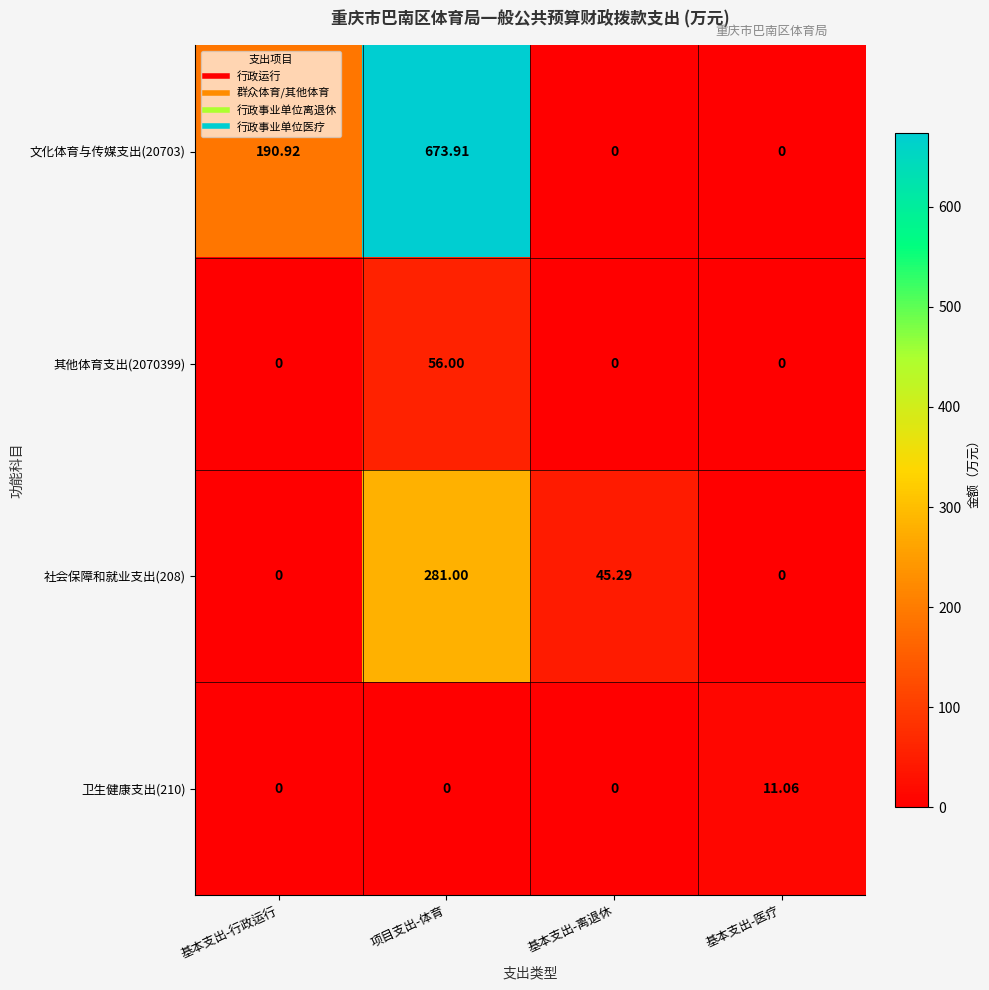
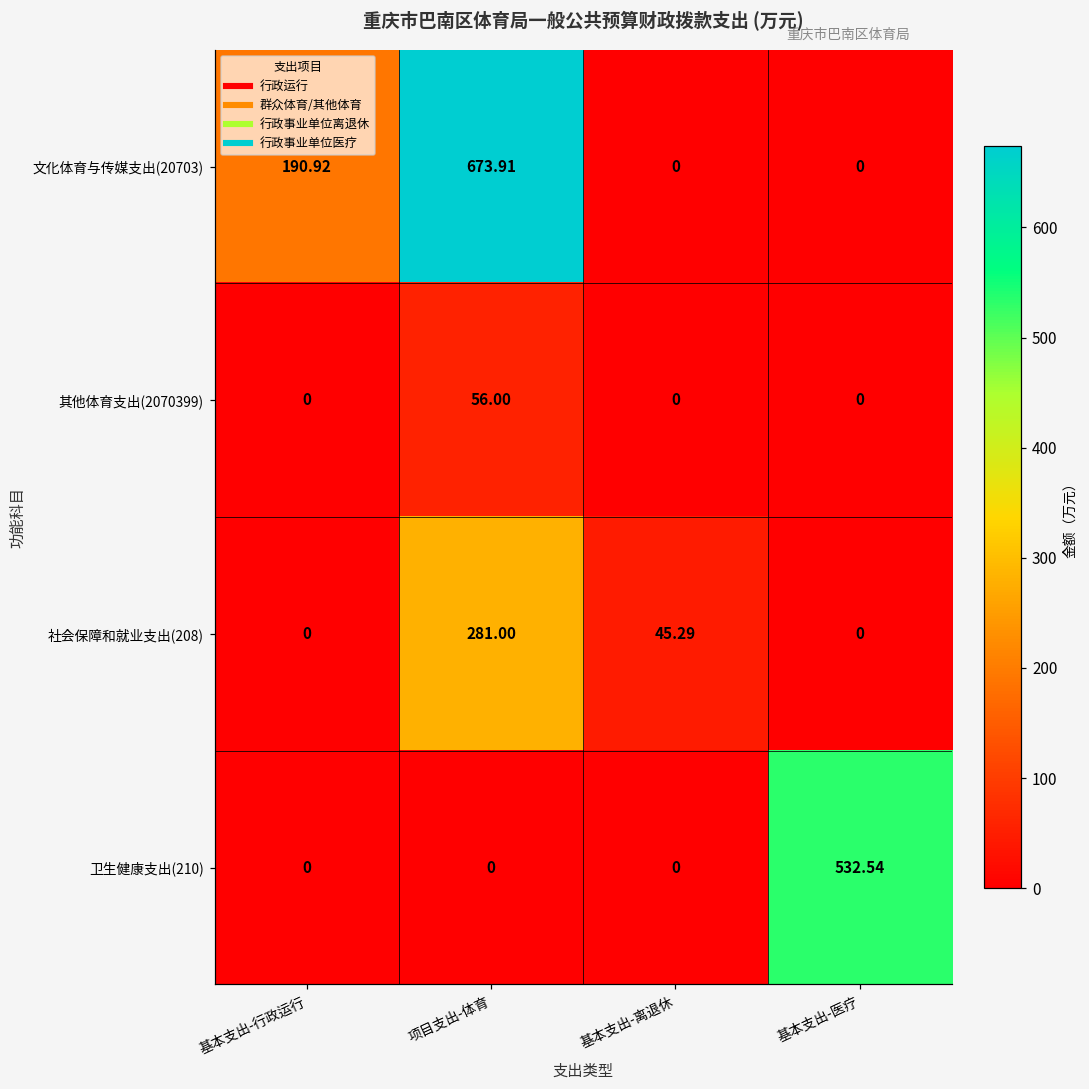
卫生健康支出(210), 基本支出-医疗: 11.06 -> 532.54
